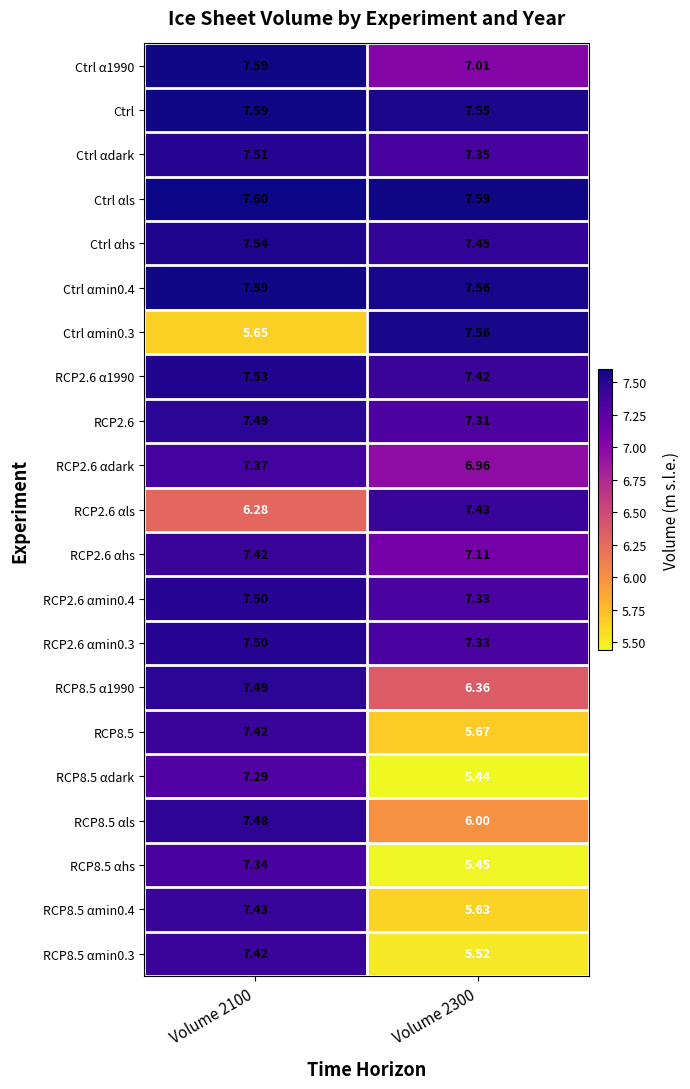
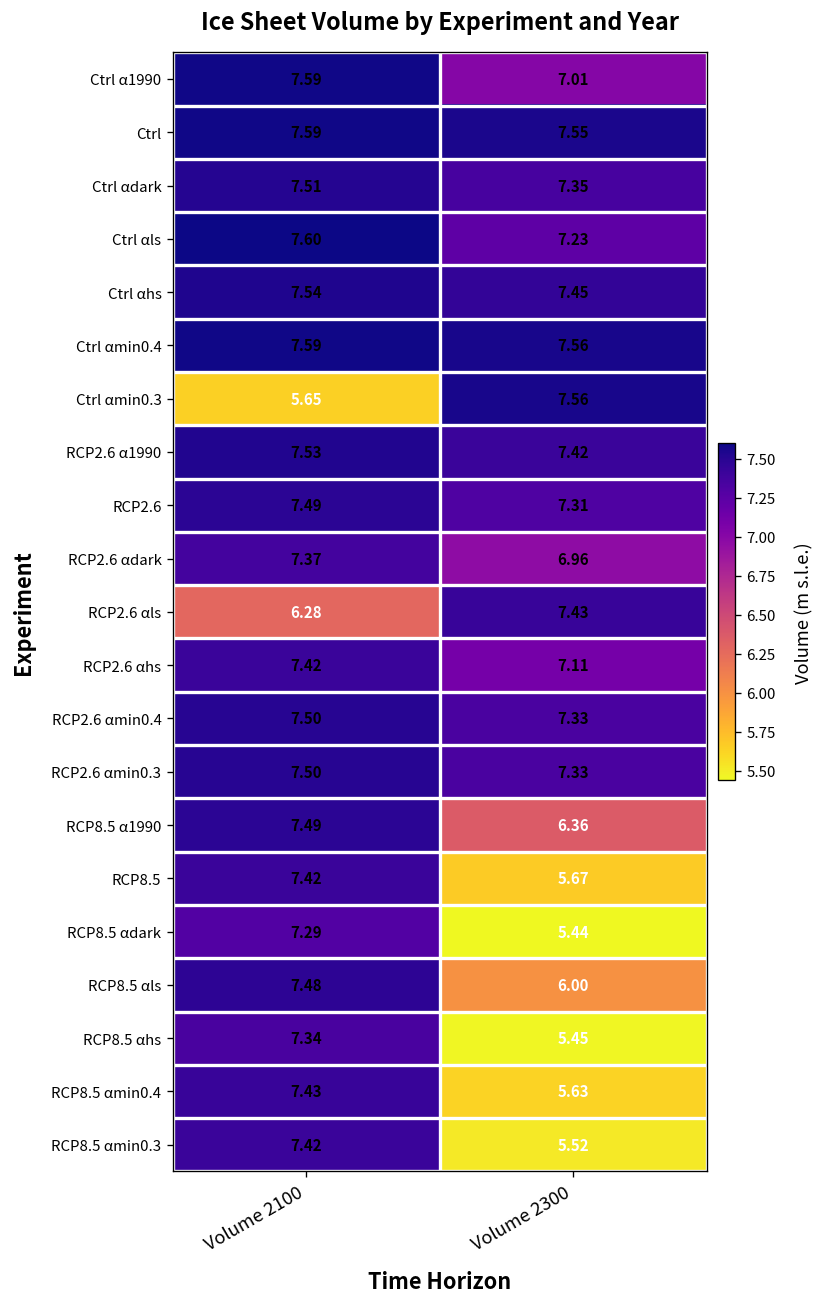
Ctrl αls, Volume 2300: 7.59 -> 7.23
